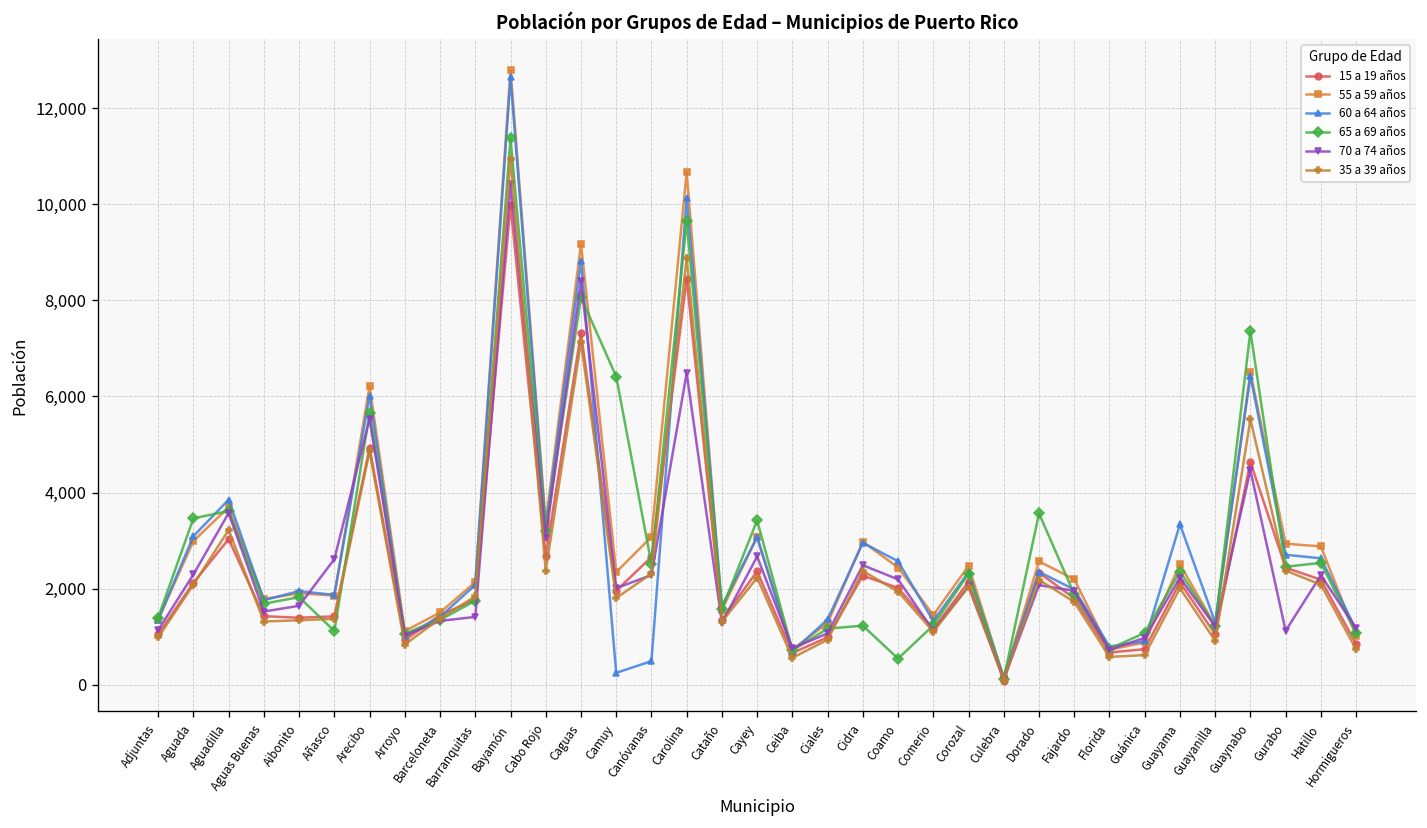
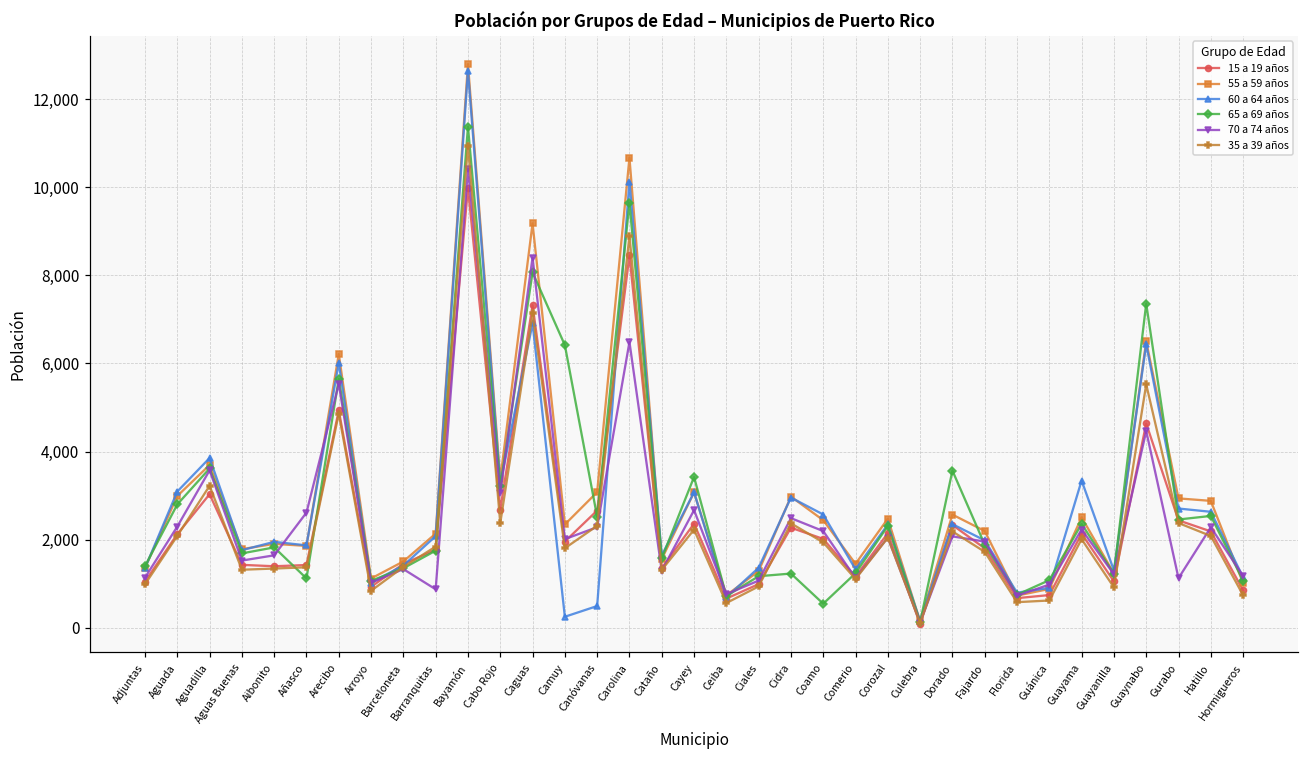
65 a 69 años, Aguada: 3,500 -> 2,800
70 a 74 años, Barranquitas: 1,400 -> 900
60 a 64 años, Caguas: 8,800 -> 6,900
